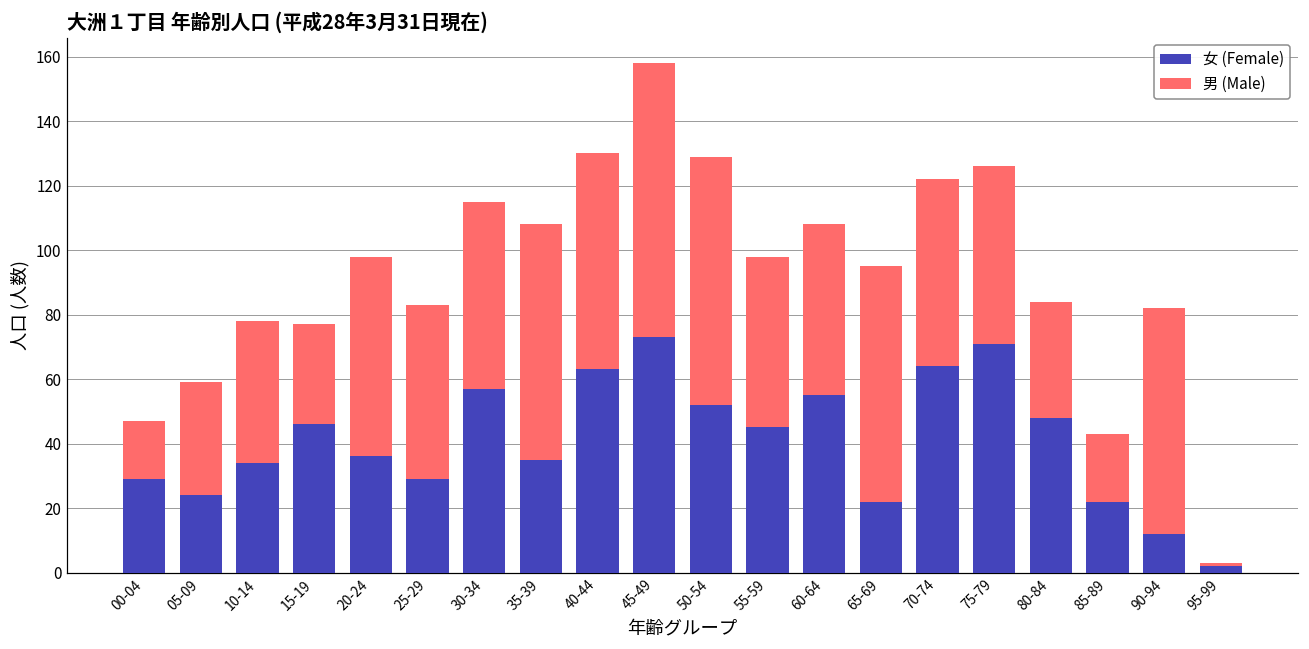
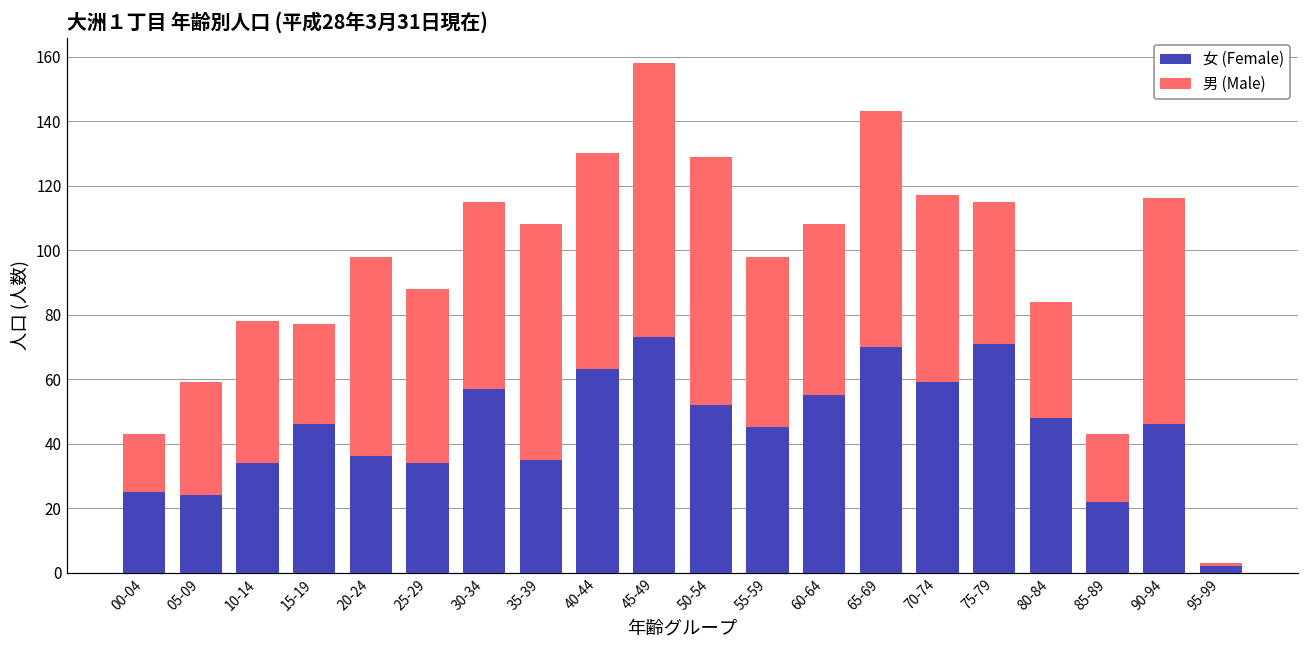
女 (Female), 00-04: 29 -> 25
女 (Female), 25-29: 29 -> 34
女 (Female), 65-69: 22 -> 70
女 (Female), 70-74: 64 -> 59
男 (Male), 75-79: 55 -> 44
女 (Female), 90-94: 12 -> 46
